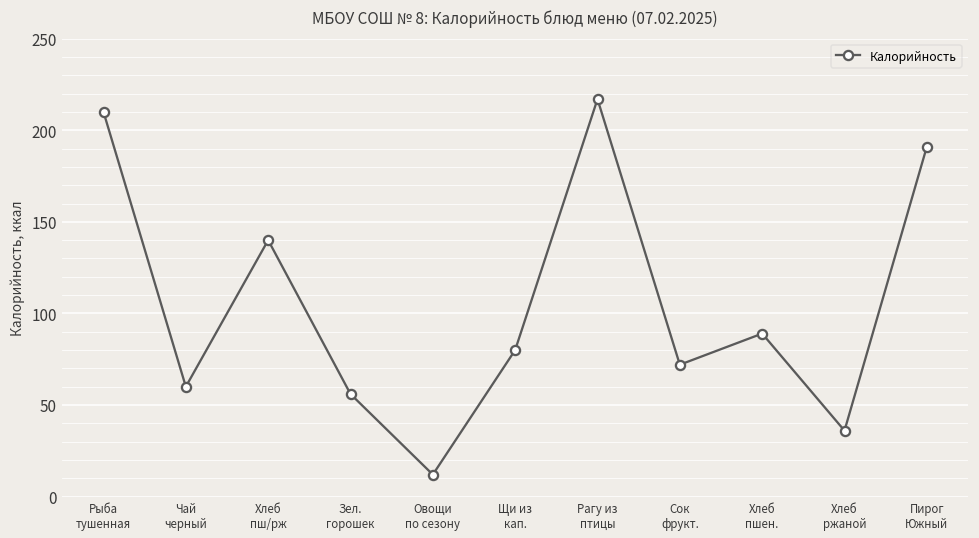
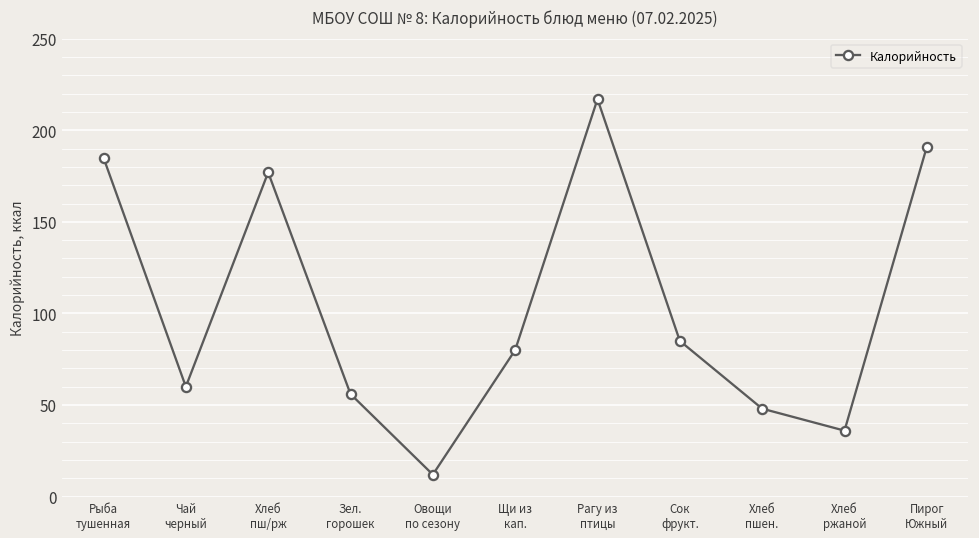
Рыба тушенная: 210 -> 185
Хлеб пш/рж: 140 -> 177
Сок фрукт.: 72 -> 85
Хлеб пшен.: 89 -> 48
